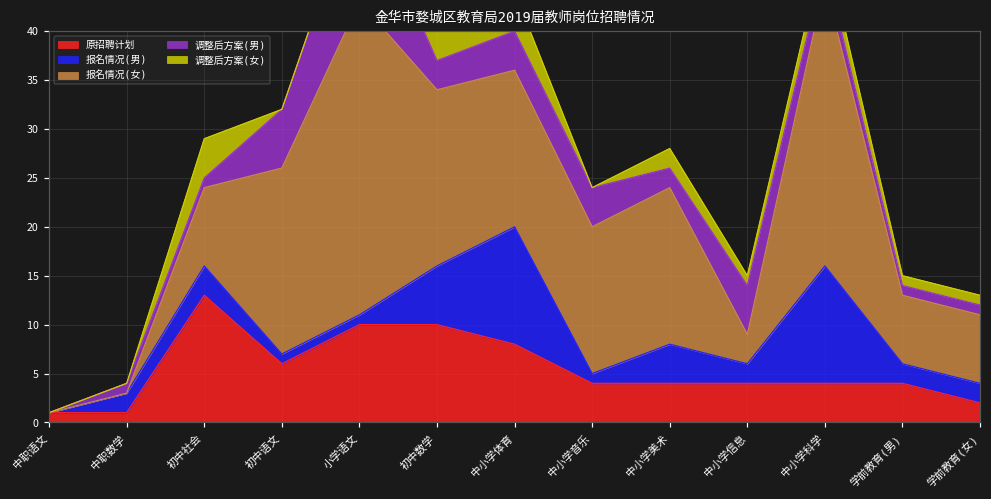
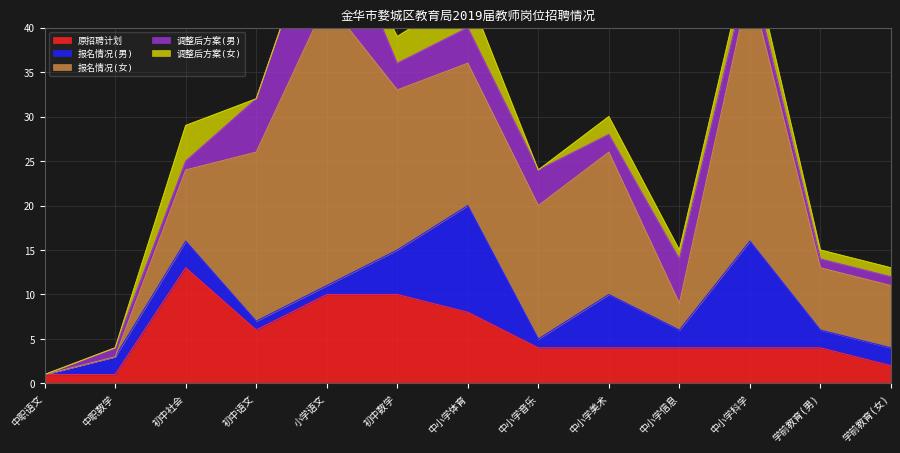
报名情况(男), 初中数学: 6 -> 5
报名情况(男), 中小学美术: 4 -> 6
